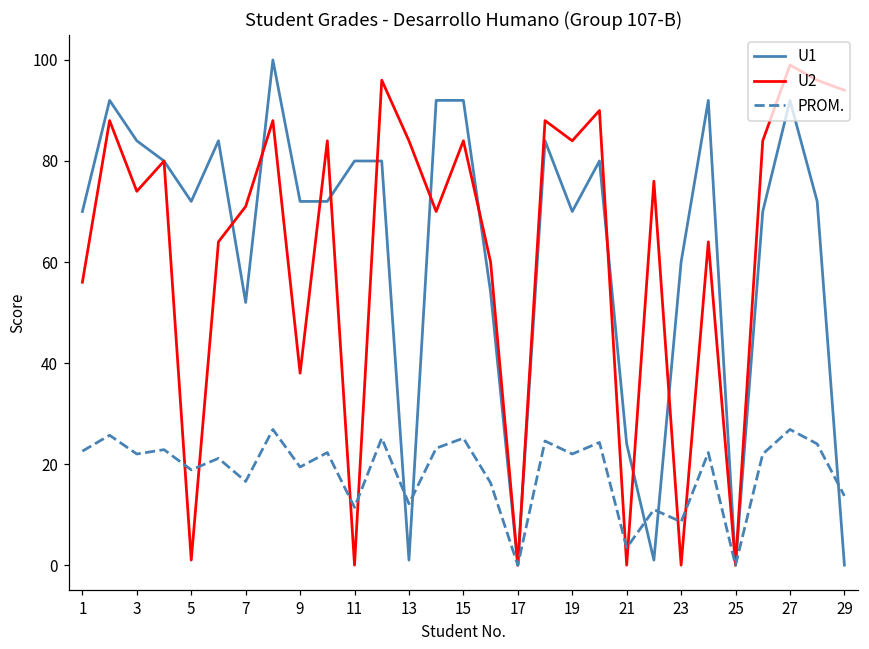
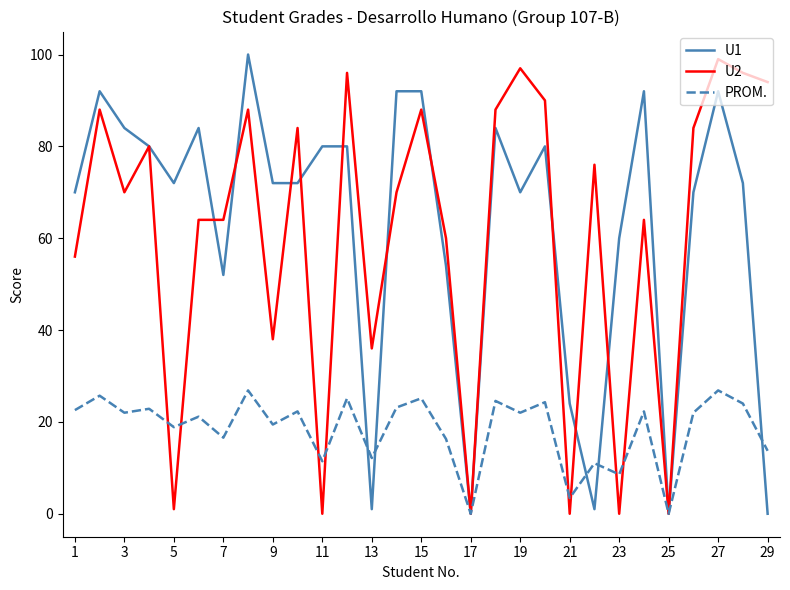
U2, 3: 74 -> 70
U2, 7: 71 -> 64
U2, 13: 84 -> 36
U2, 15: 84 -> 88
U2, 19: 84 -> 97
